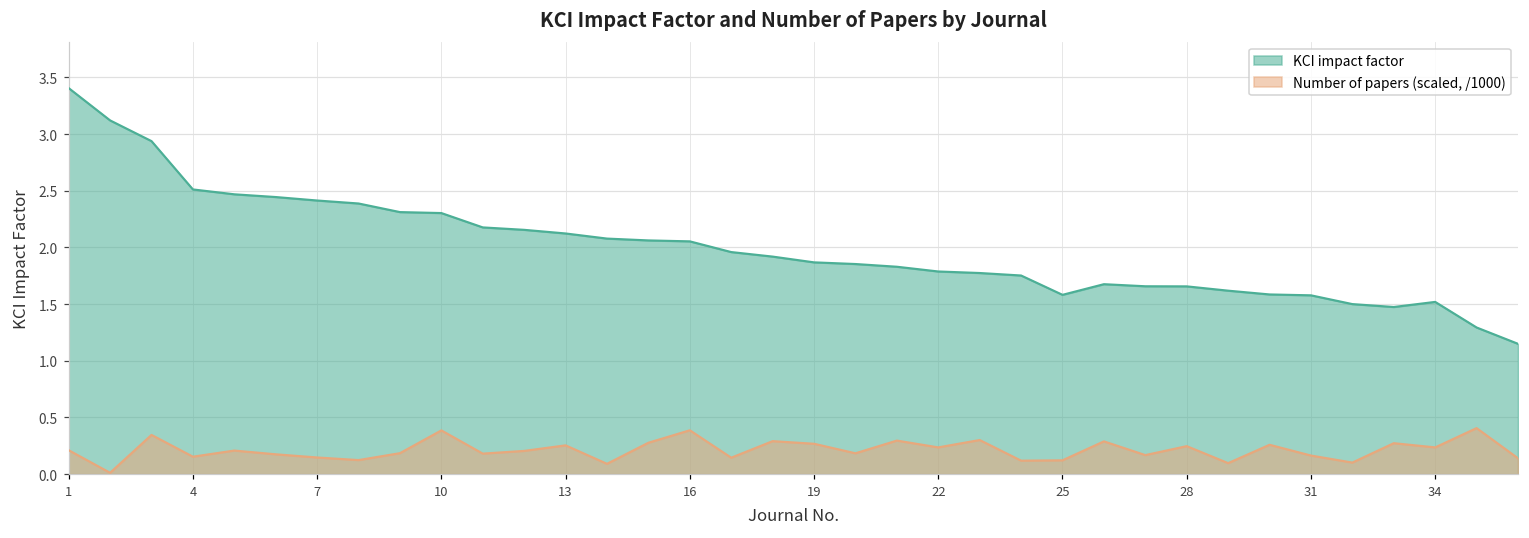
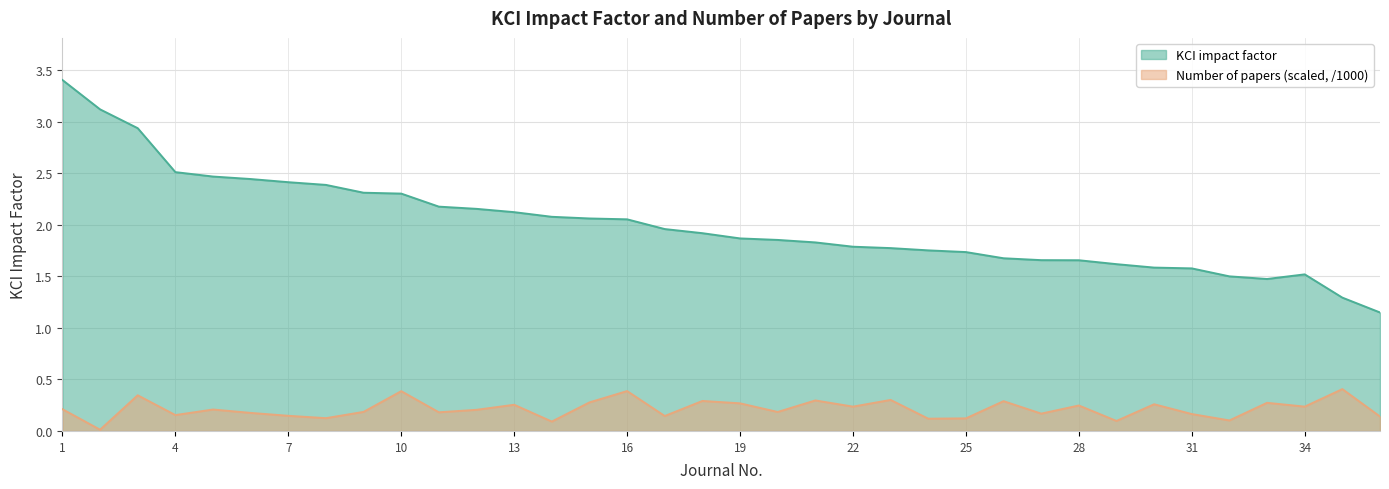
KCI impact factor, 25: 1.58 -> 1.74
